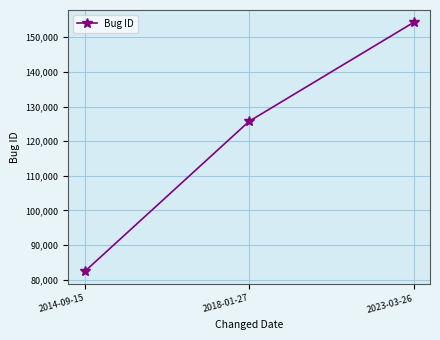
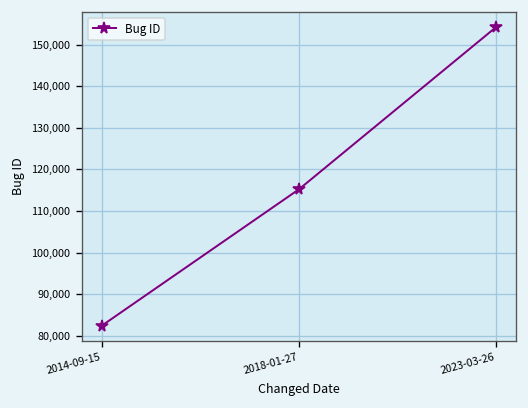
2018-01-27: 126,000 -> 115,000
